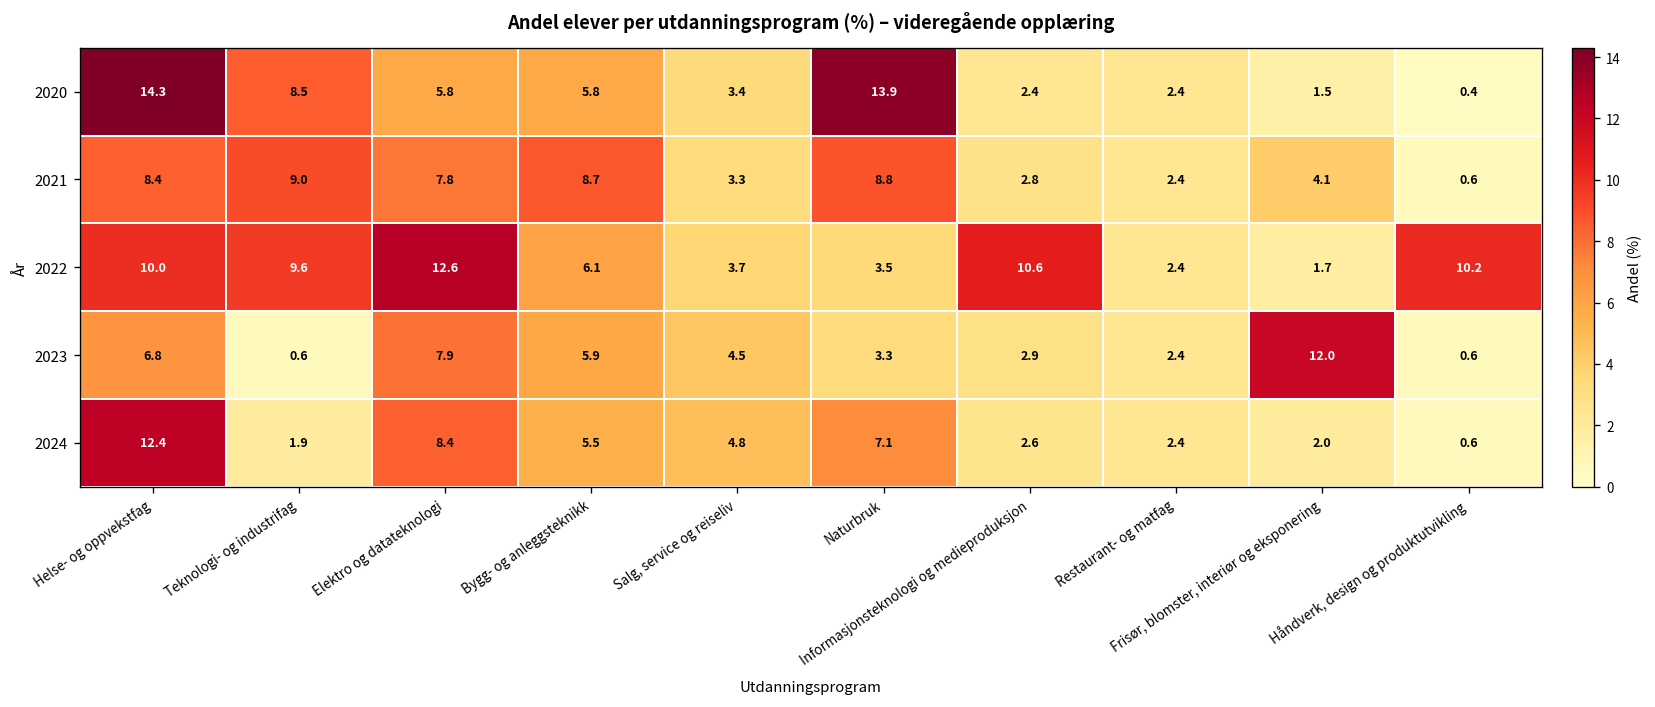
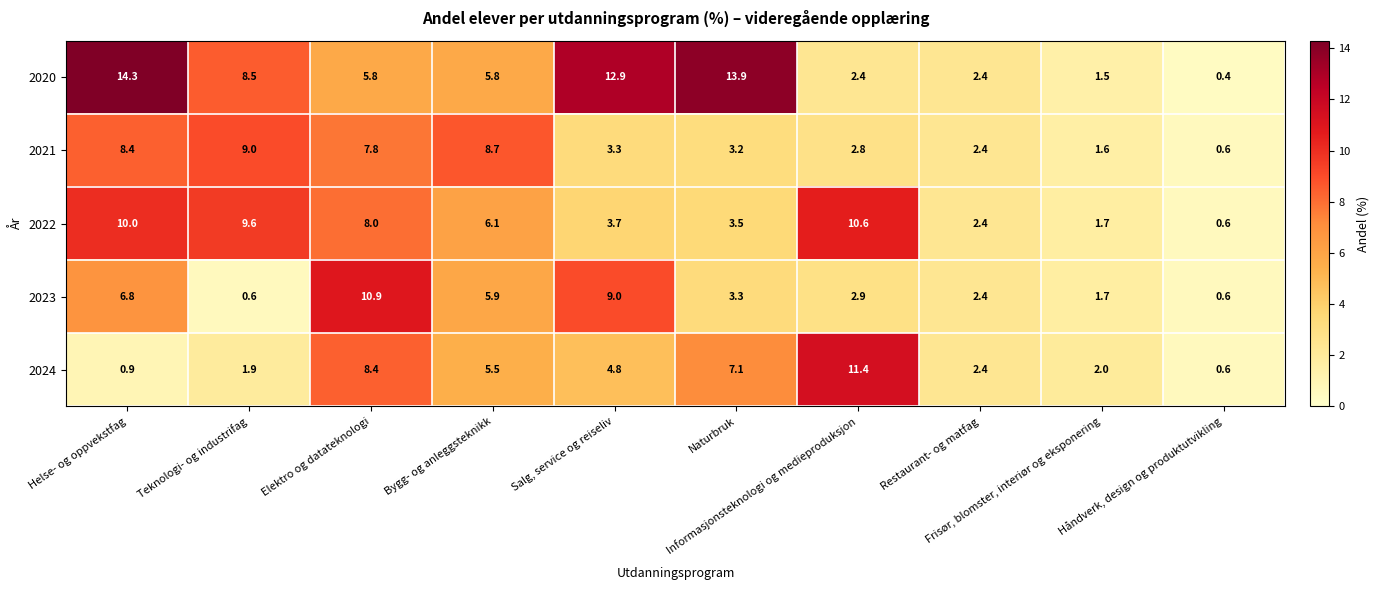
2020, Salg, service og reiseliv: 3.4 -> 12.9
2021, Naturbruk: 8.8 -> 3.2
2021, Frisør, blomster, interiør og eksponering: 4.1 -> 1.6
2022, Elektro og datateknologi: 12.6 -> 8.0
2022, Håndverk, design og produktutvikling: 10.2 -> 0.6
2023, Elektro og datateknologi: 7.9 -> 10.9
2023, Salg, service og reiseliv: 4.5 -> 9.0
2023, Frisør, blomster, interiør og eksponering: 12.0 -> 1.7
2024, Helse- og oppvekstfag: 12.4 -> 0.9
2024, Informasjonsteknologi og medieproduksjon: 2.6 -> 11.4
